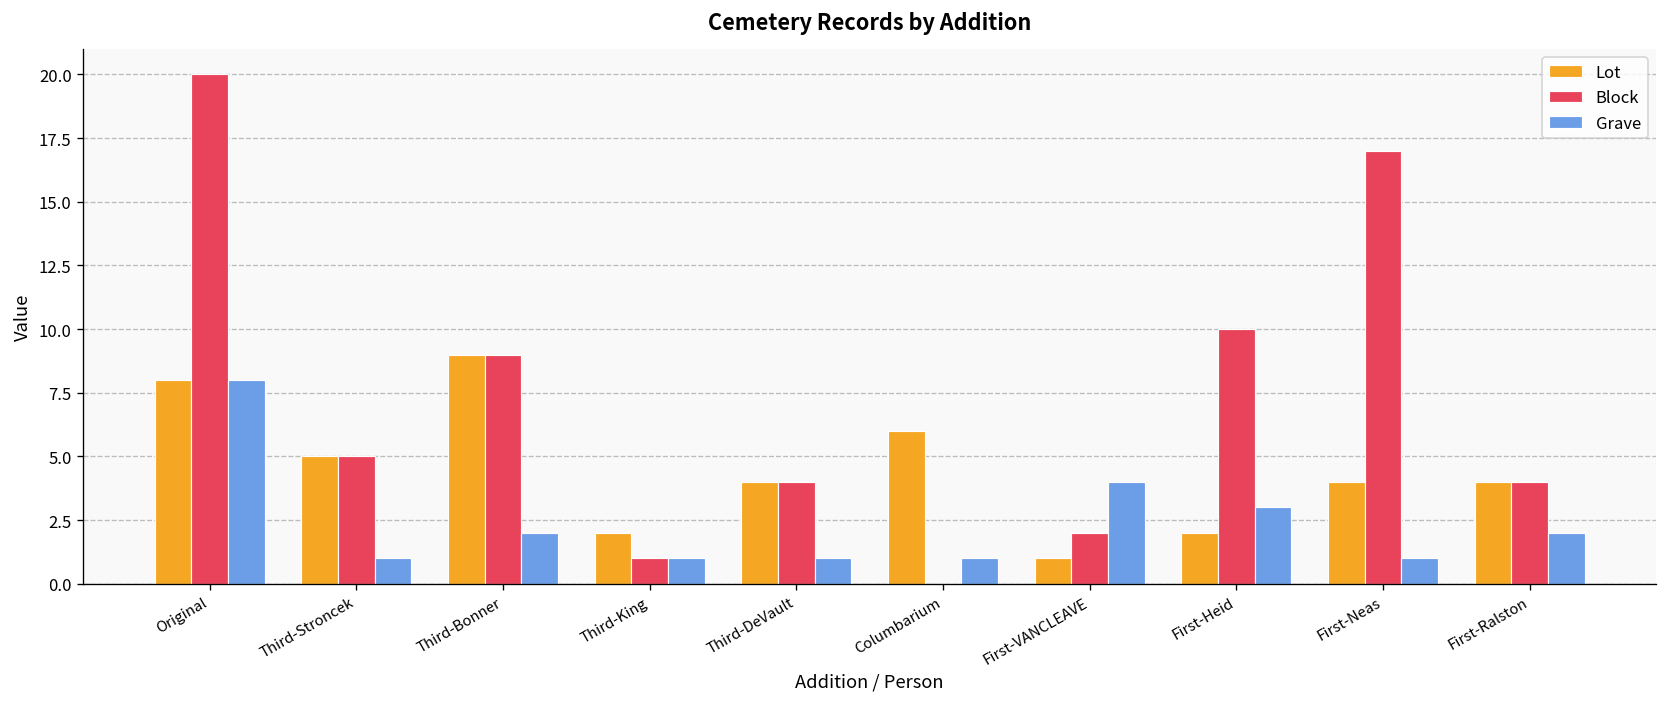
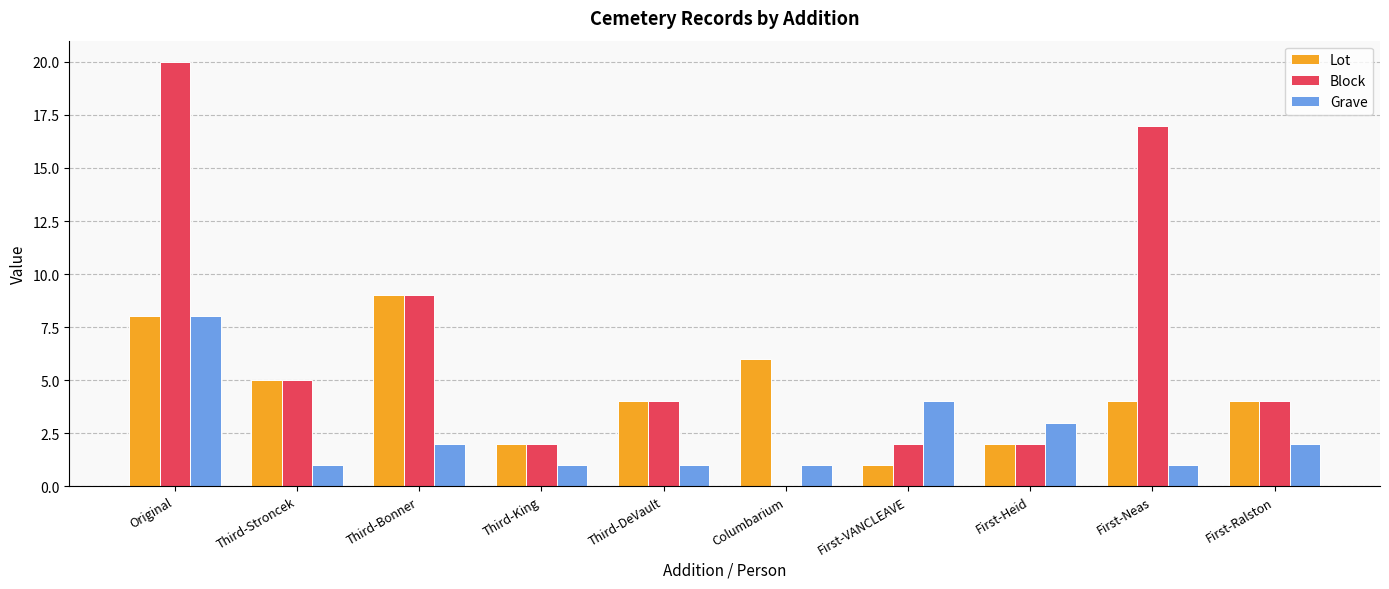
Block, Third-King: 1 -> 2
Block, First-Heid: 10 -> 2
